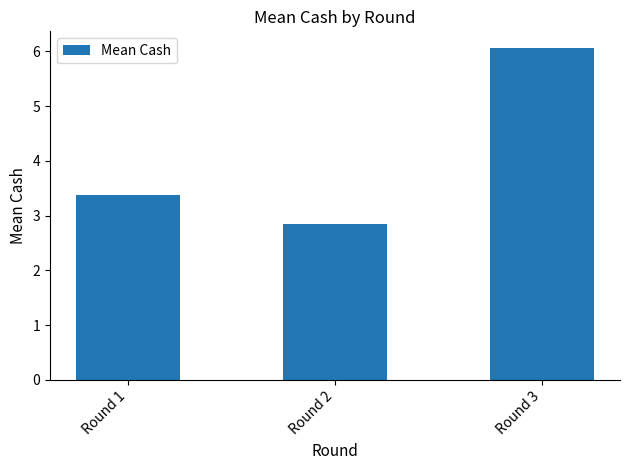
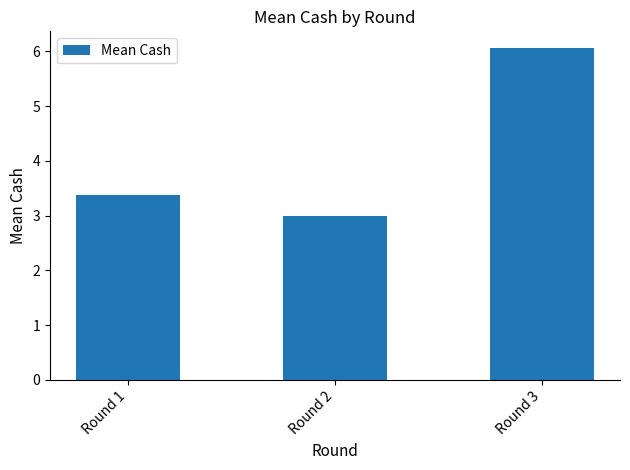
Round 2: 2.8 -> 3.0
